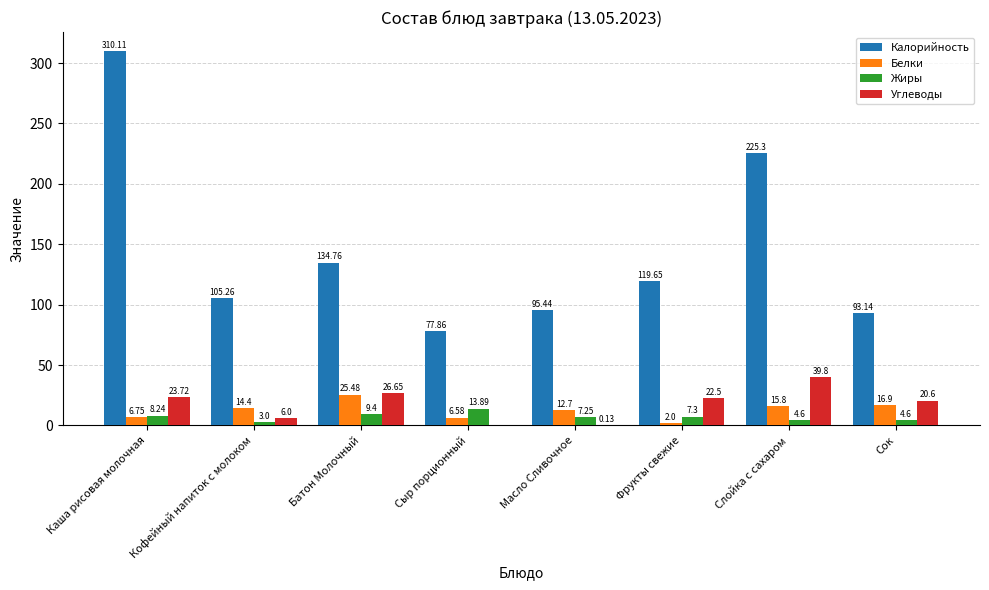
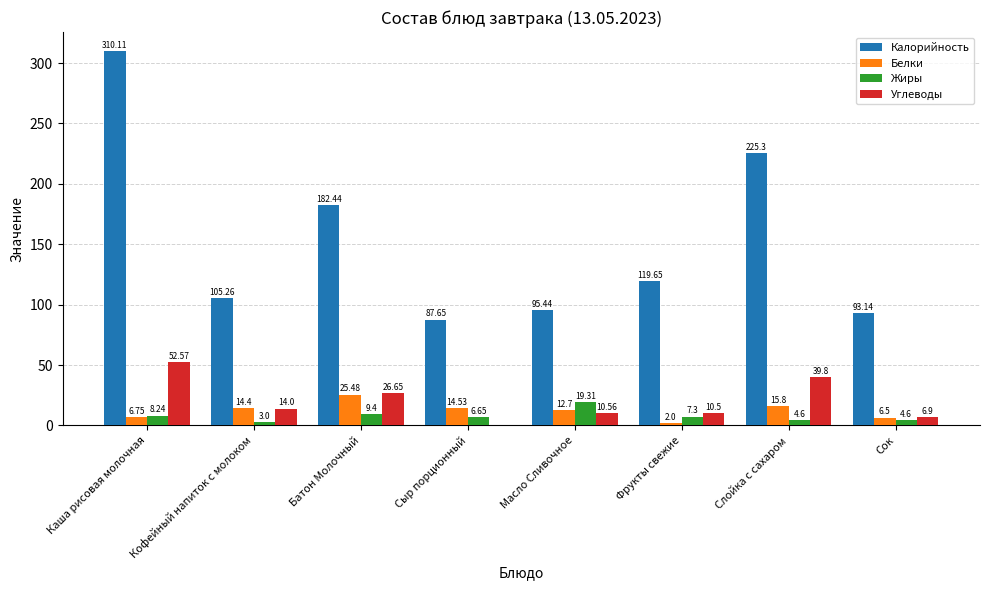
Углеводы, Каша рисовая молочная: 23.72 -> 52.57
Углеводы, Кофейный напиток с молоком: 6.0 -> 14.0
Калорийность, Батон Молочный: 134.76 -> 182.44
Калорийность, Сыр порционный: 77.86 -> 87.65
Белки, Сыр порционный: 6.58 -> 14.53
Жиры, Сыр порционный: 13.89 -> 6.65
Жиры, Масло Сливочное: 7.25 -> 19.31
Углеводы, Масло Сливочное: 0.13 -> 10.56
Углеводы, Фрукты свежие: 22.5 -> 10.5
Белки, Сок: 16.9 -> 6.5
Углеводы, Сок: 20.6 -> 6.9
